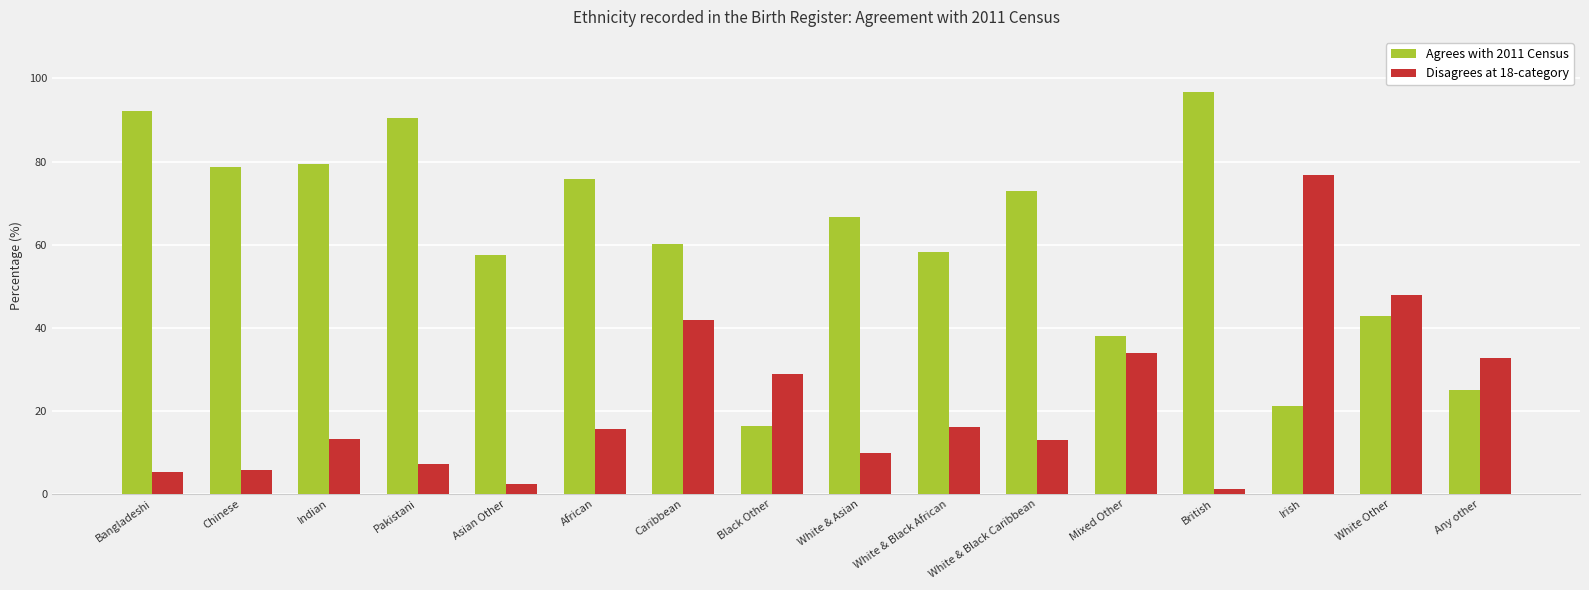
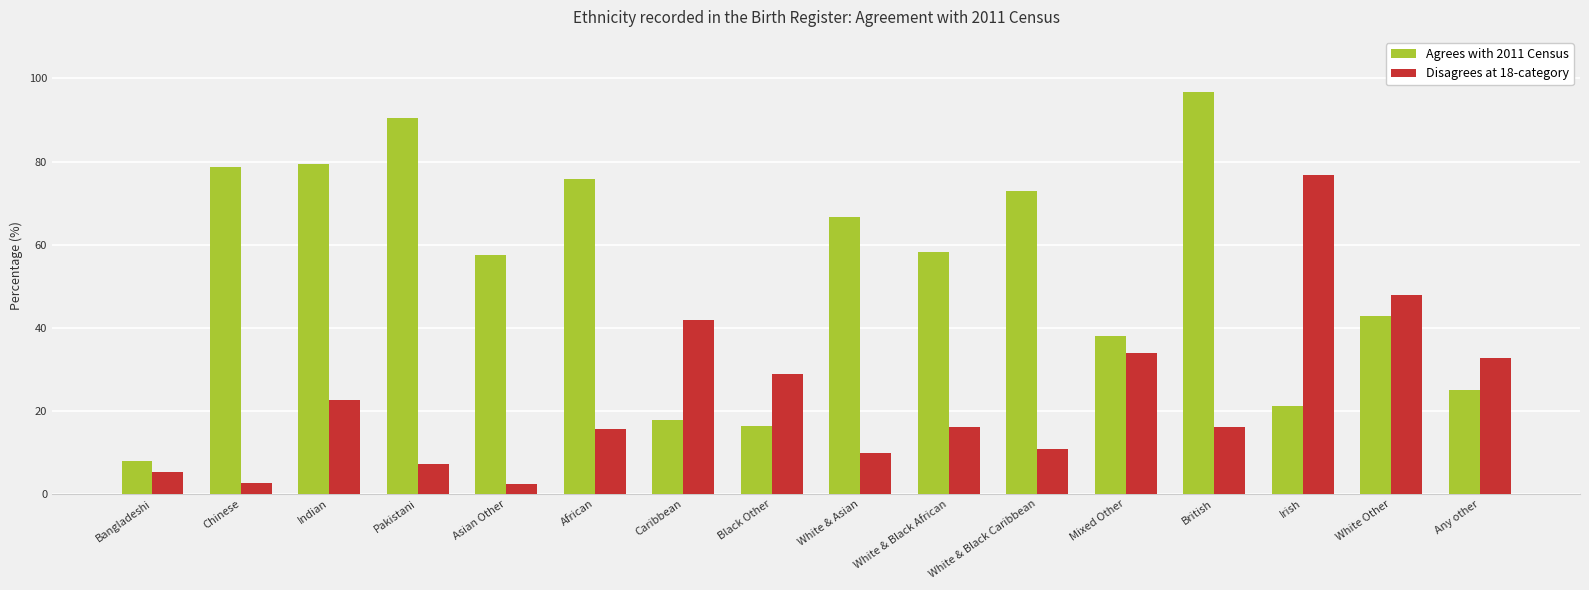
Agrees with 2011 Census, Bangladeshi: 92 -> 8
Disagrees at 18-category, Chinese: 6 -> 3
Disagrees at 18-category, Indian: 13 -> 23
Agrees with 2011 Census, Caribbean: 60 -> 18
Disagrees at 18-category, White & Black Caribbean: 13 -> 11
Disagrees at 18-category, British: 1 -> 16
